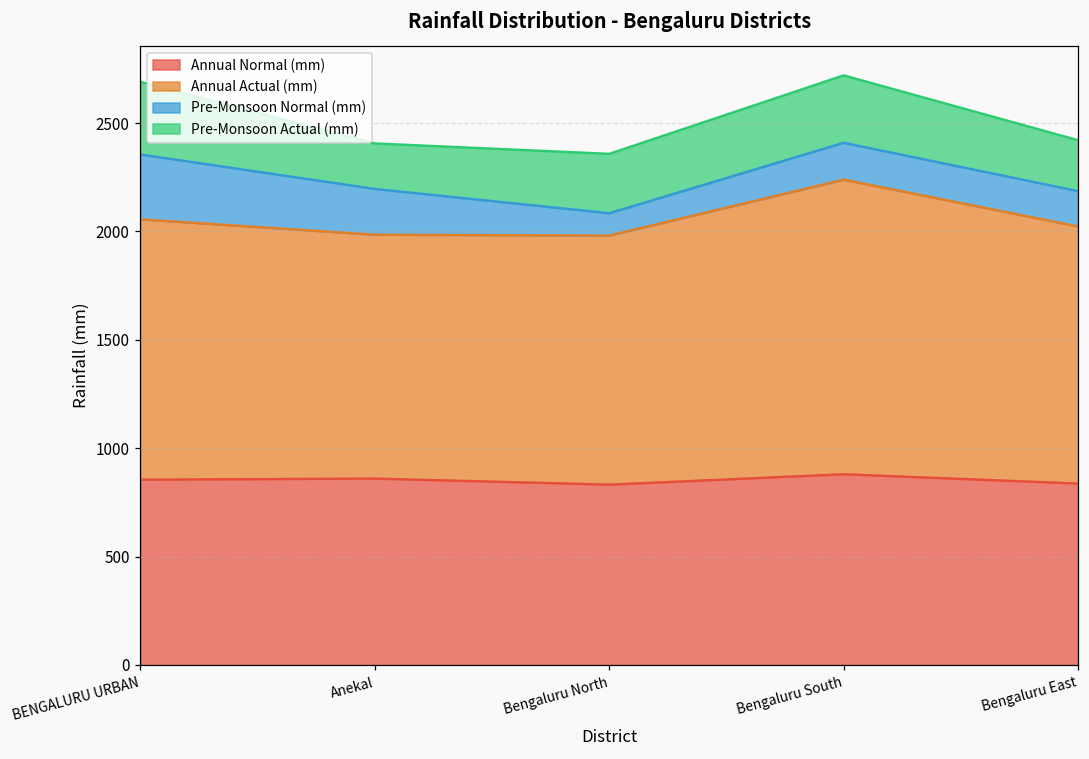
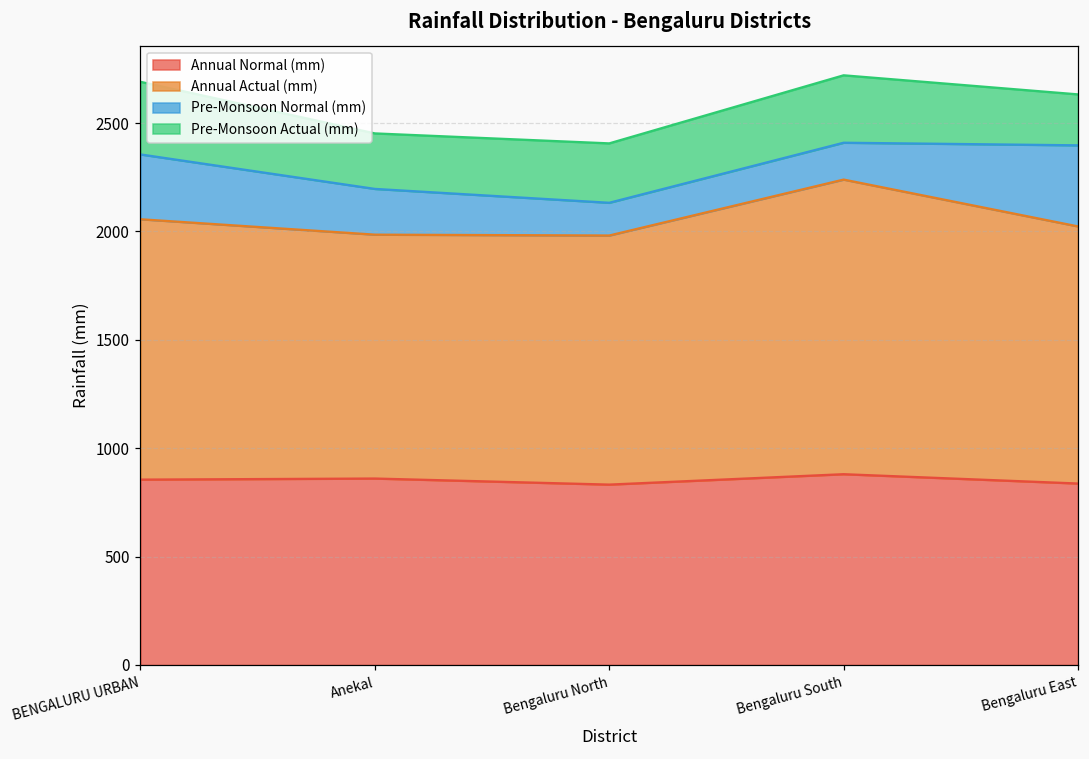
Pre-Monsoon Actual (mm), Anekal: 210 -> 260
Pre-Monsoon Normal (mm), Bengaluru North: 100 -> 150
Pre-Monsoon Normal (mm), Bengaluru East: 160 -> 370
